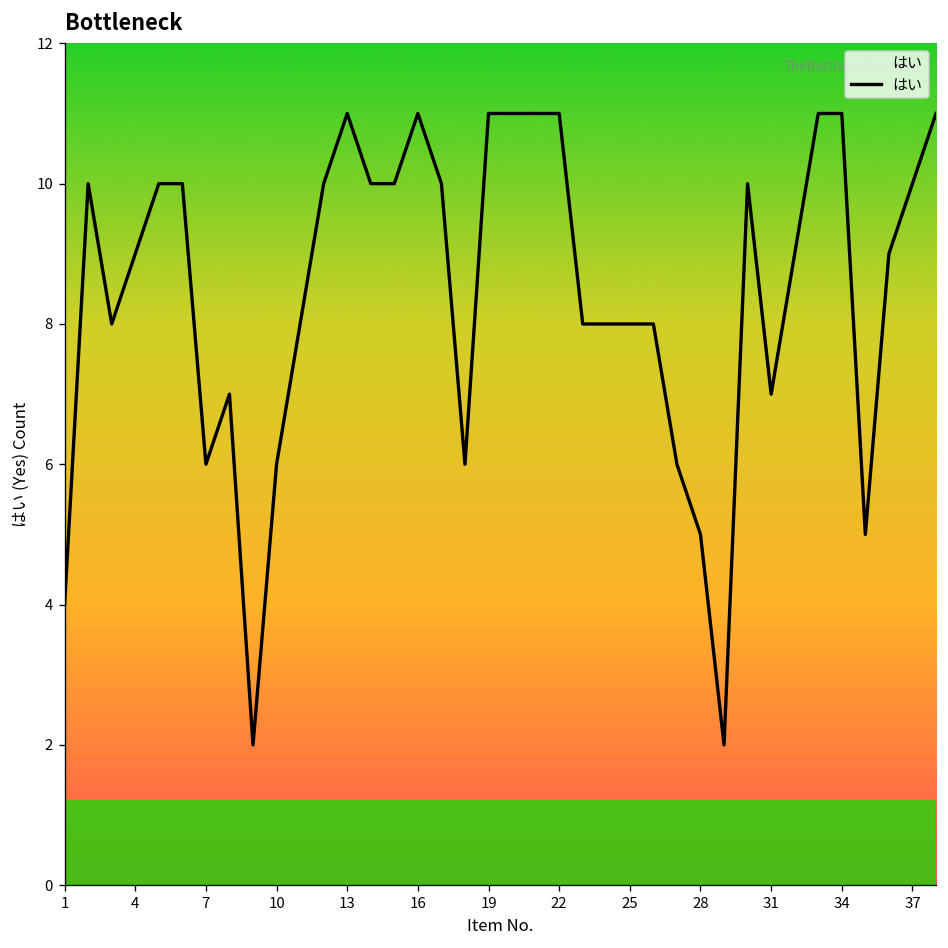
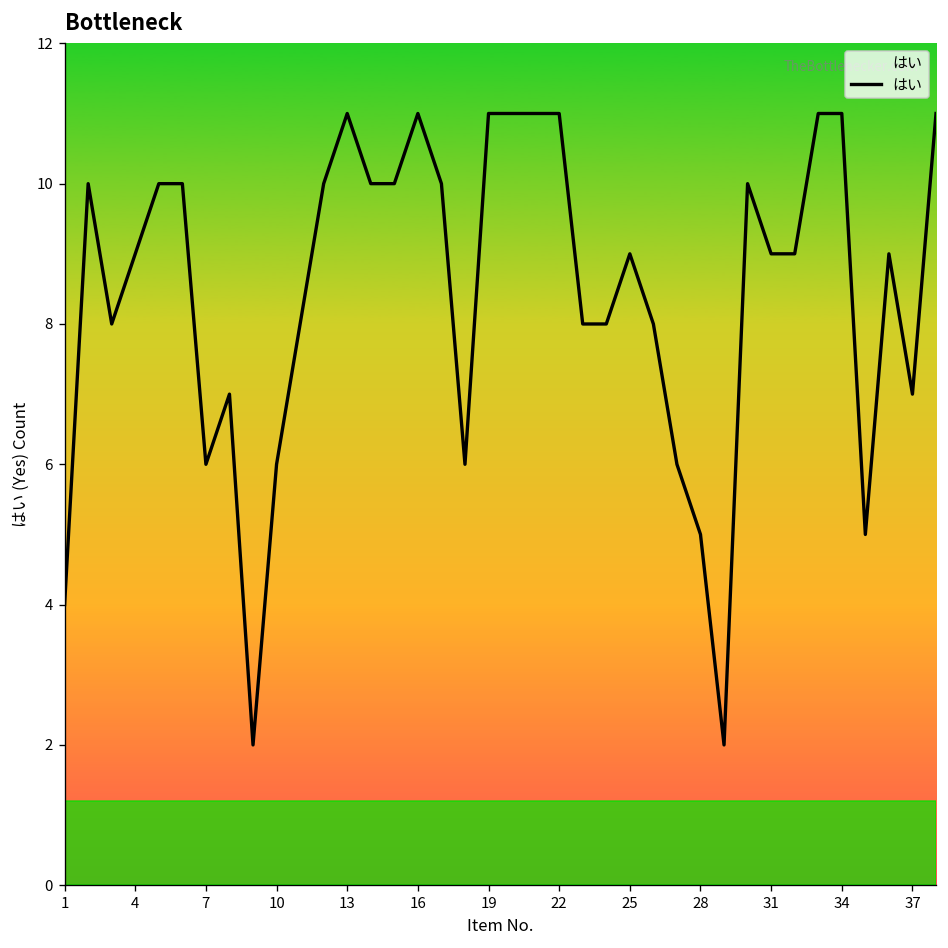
25: 8 -> 9
31: 7 -> 9
37: 10 -> 7
